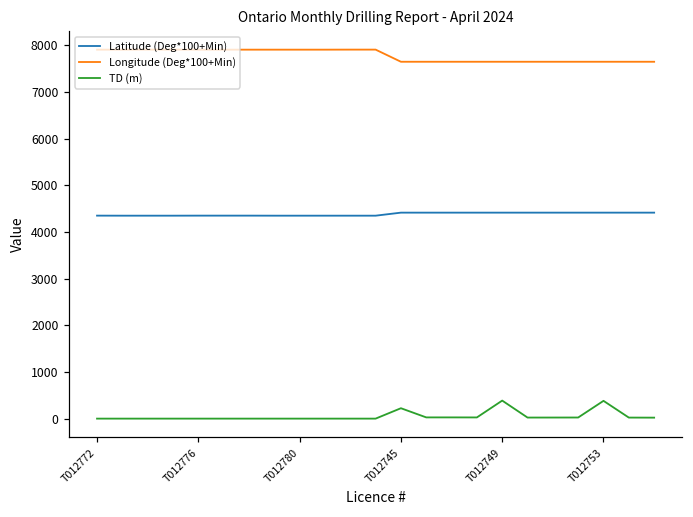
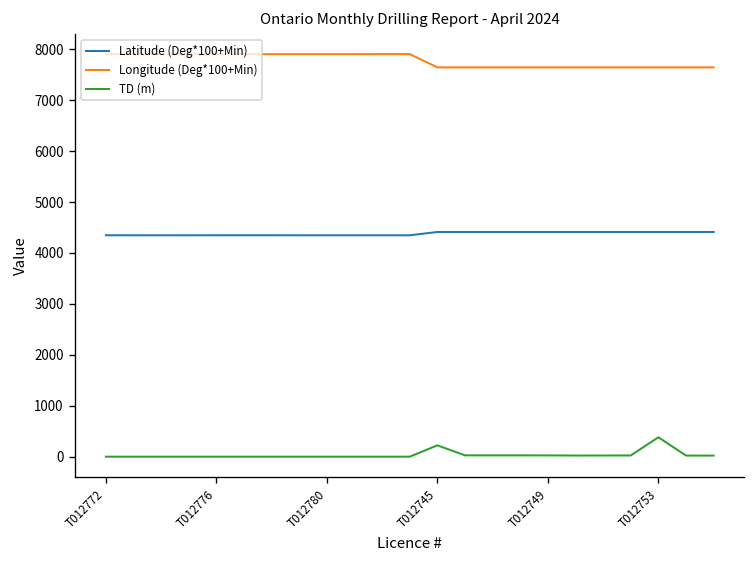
TD (m), T012749: 400 -> 0
